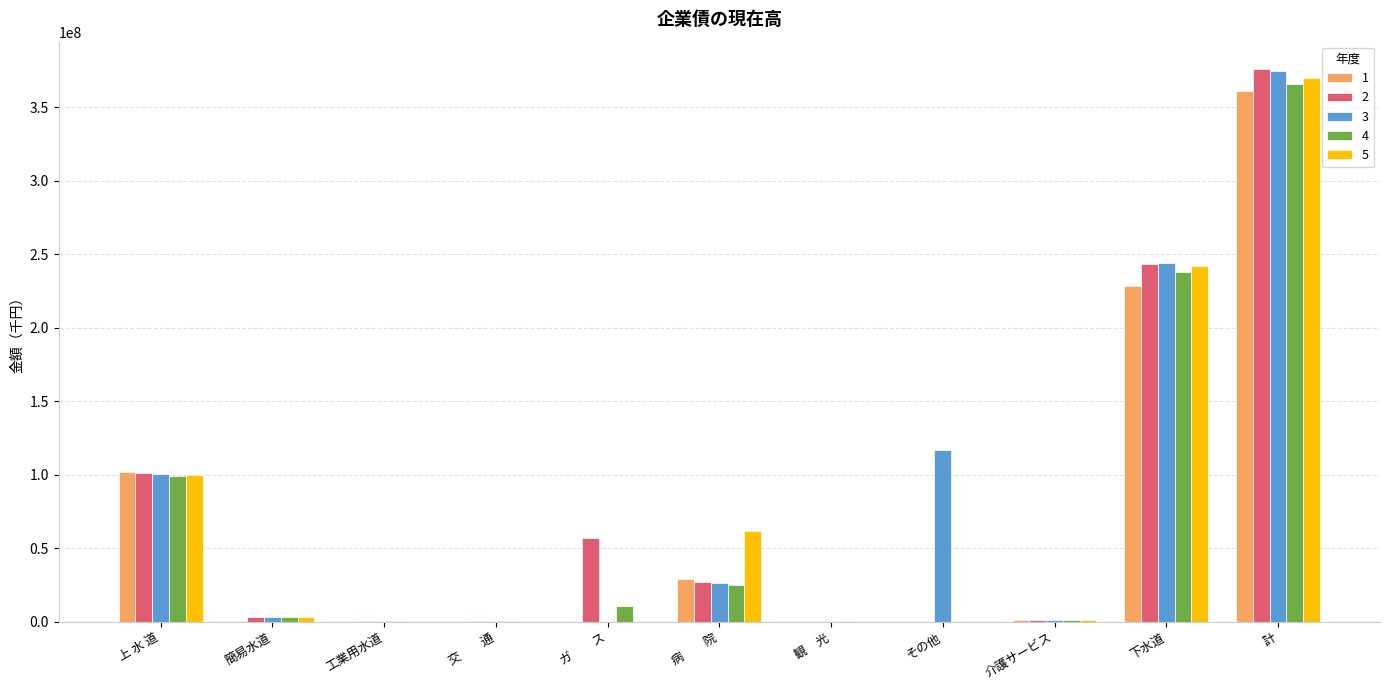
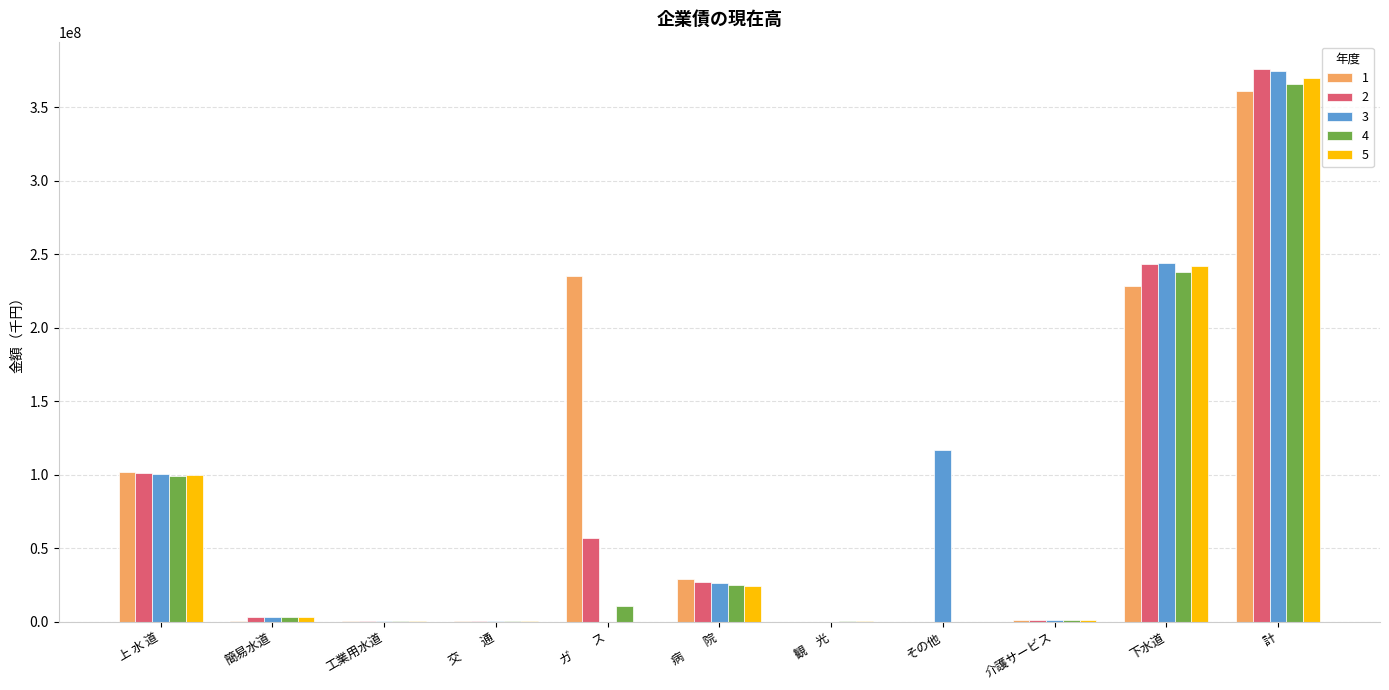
1, ガ ス: 0 -> 235000000
5, 病 院: 62000000 -> 24000000
